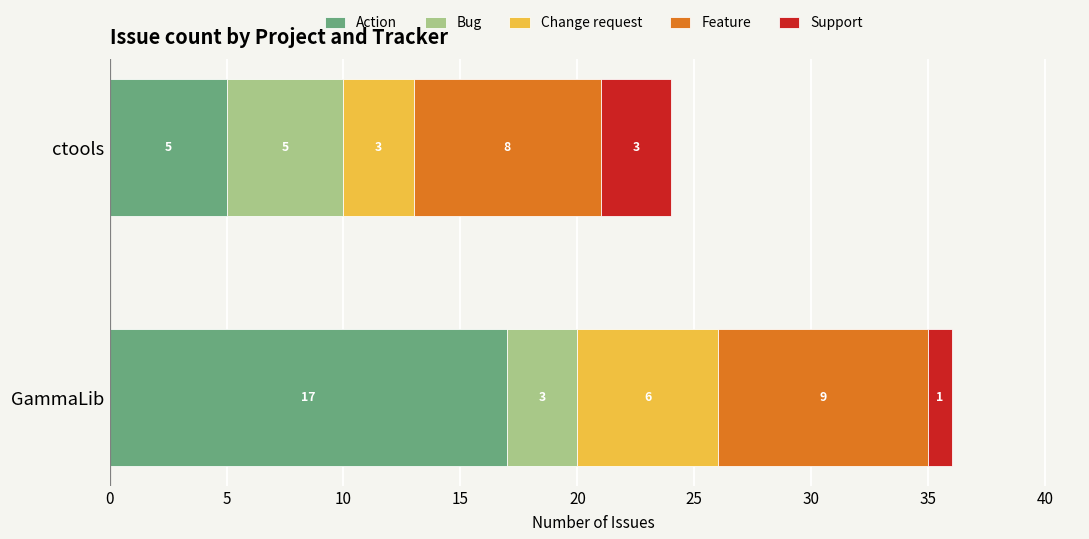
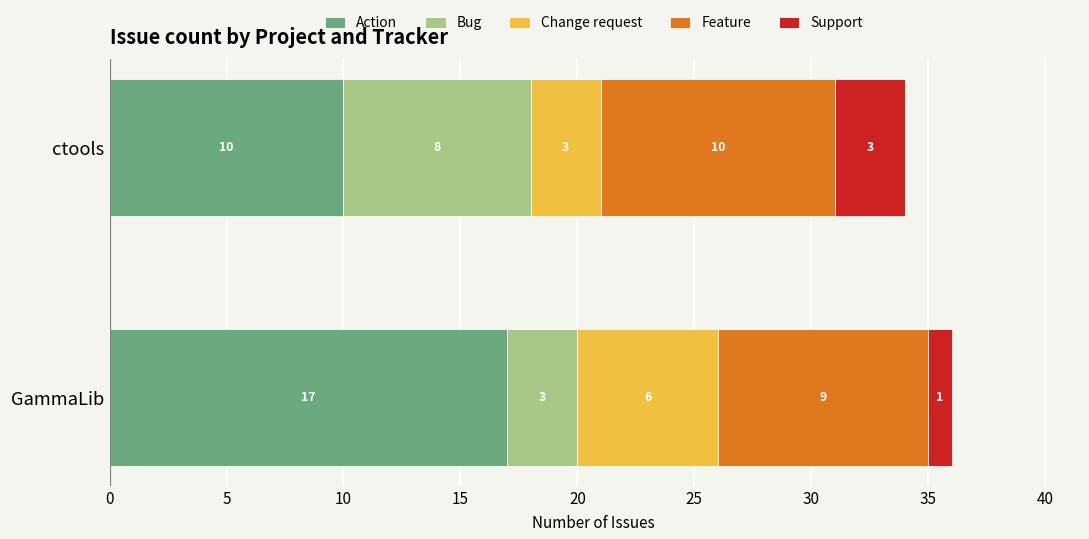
Action, ctools: 5 -> 10
Bug, ctools: 5 -> 8
Feature, ctools: 8 -> 10
